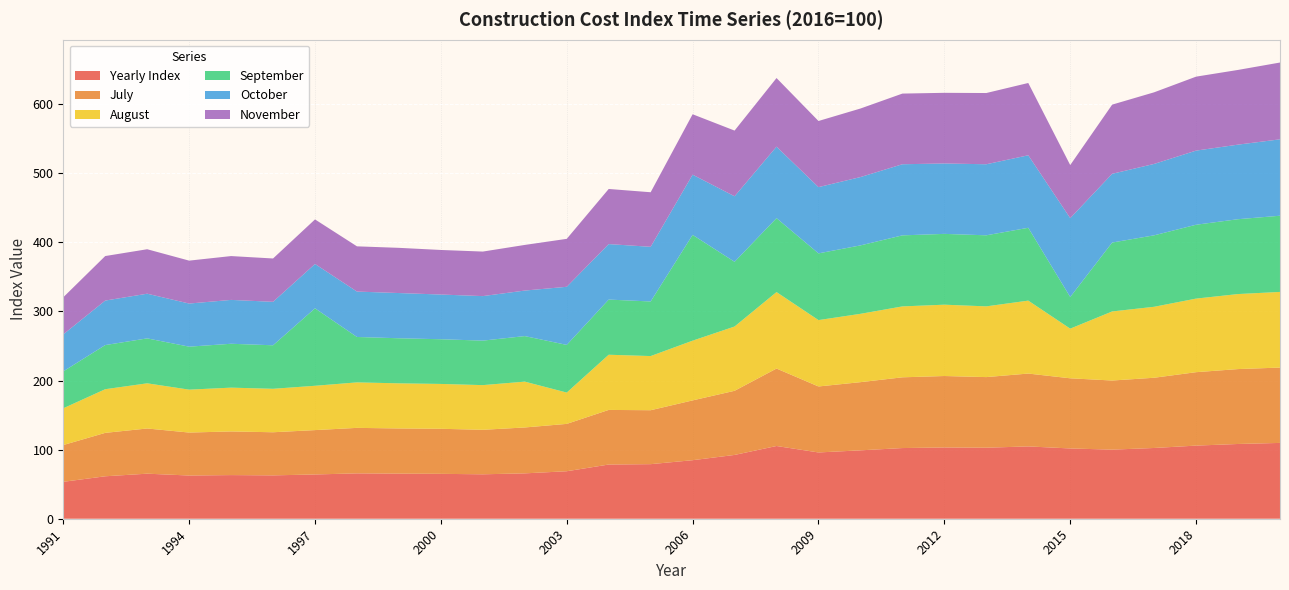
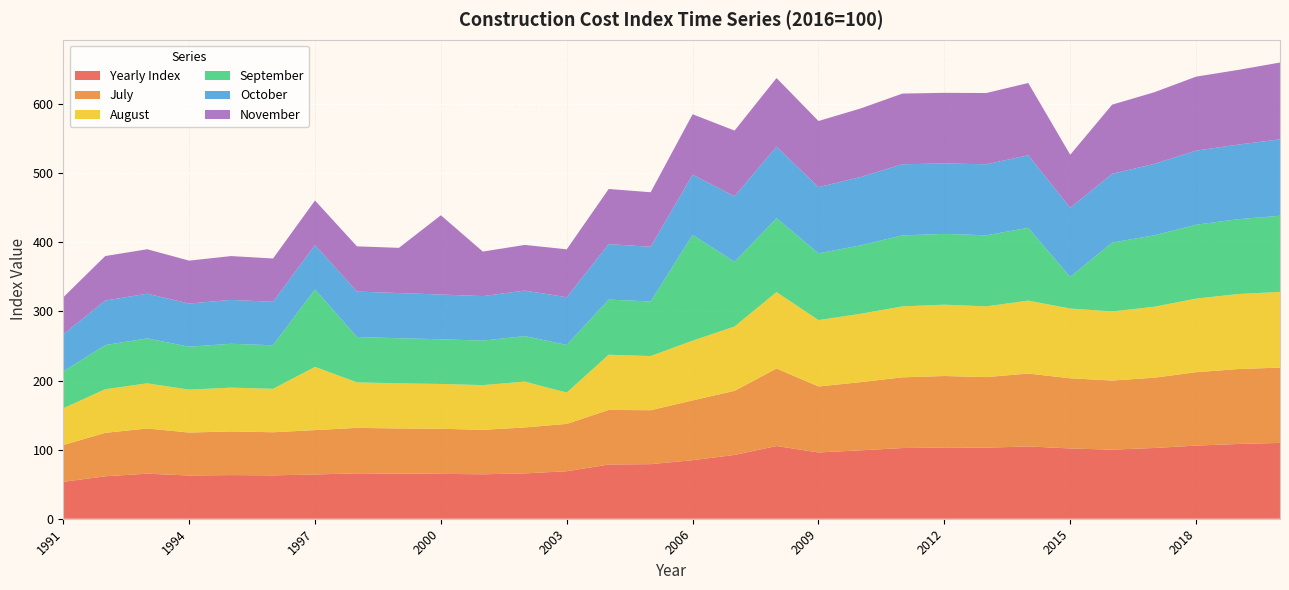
August, 1997: 60 -> 90
November, 2000: 60 -> 110
October, 2003: 80 -> 70
August, 2015: 70 -> 100
October, 2015: 110 -> 100
